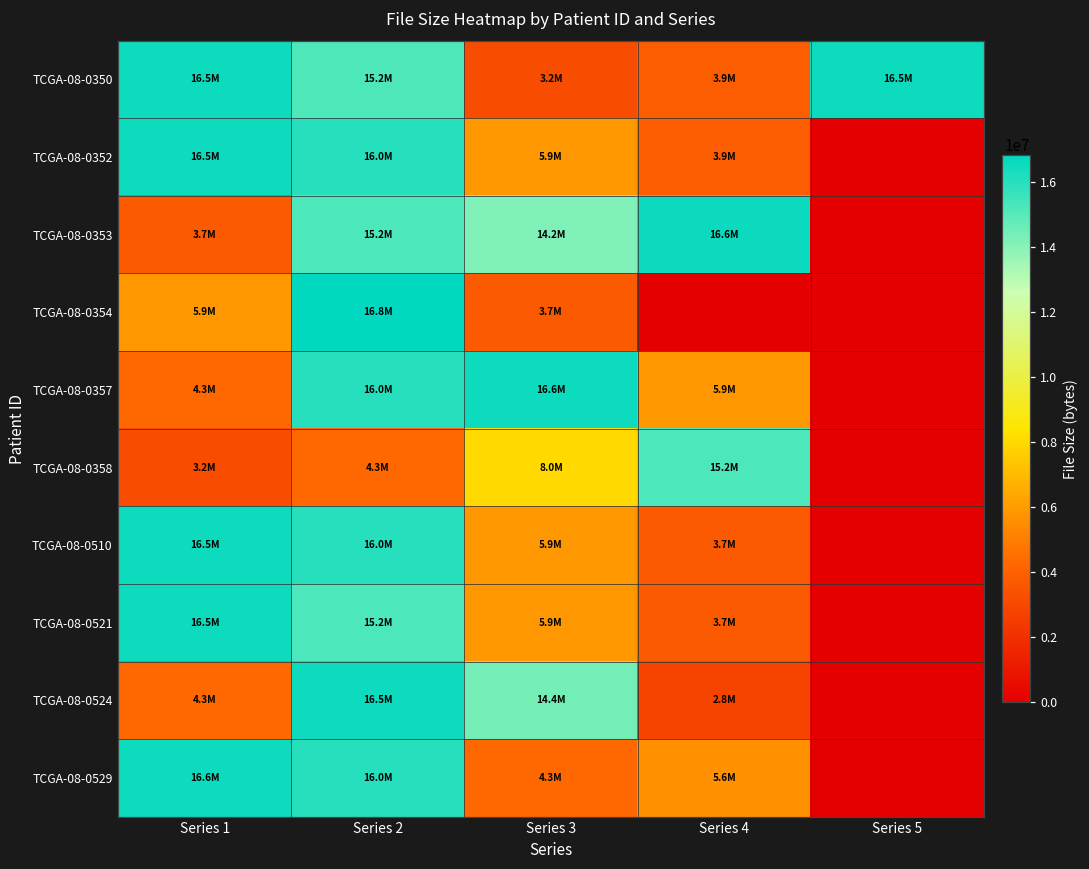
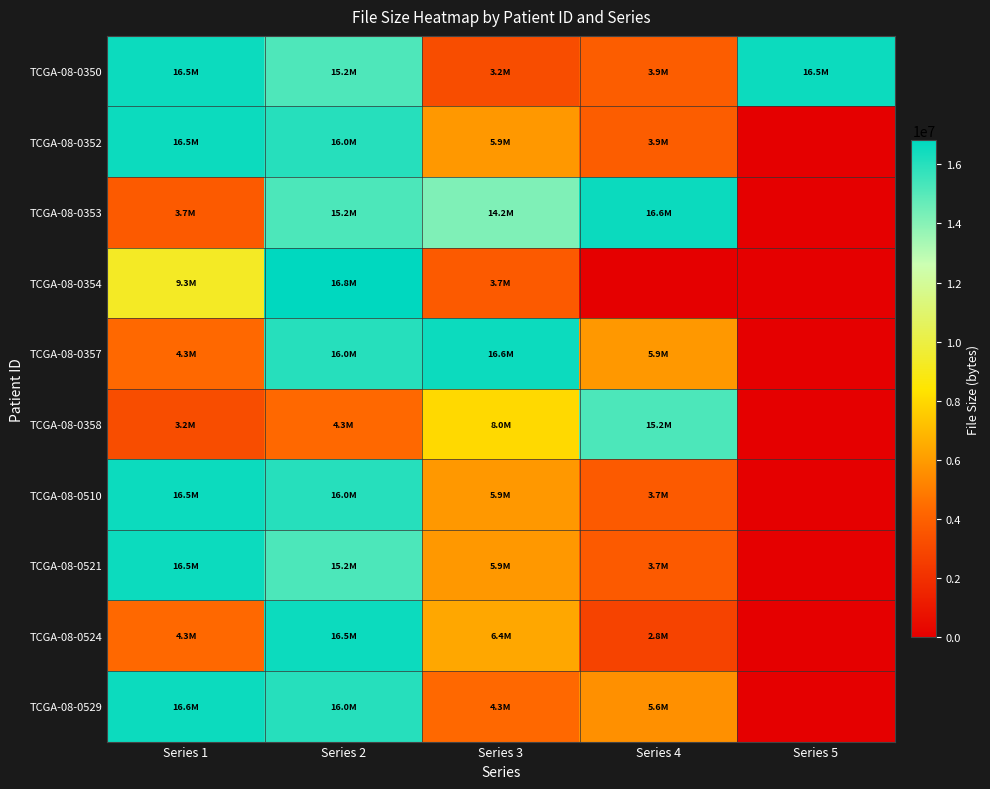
TCGA-08-0354, Series 1: 5.9M -> 9.3M
TCGA-08-0524, Series 3: 14.4M -> 6.4M
